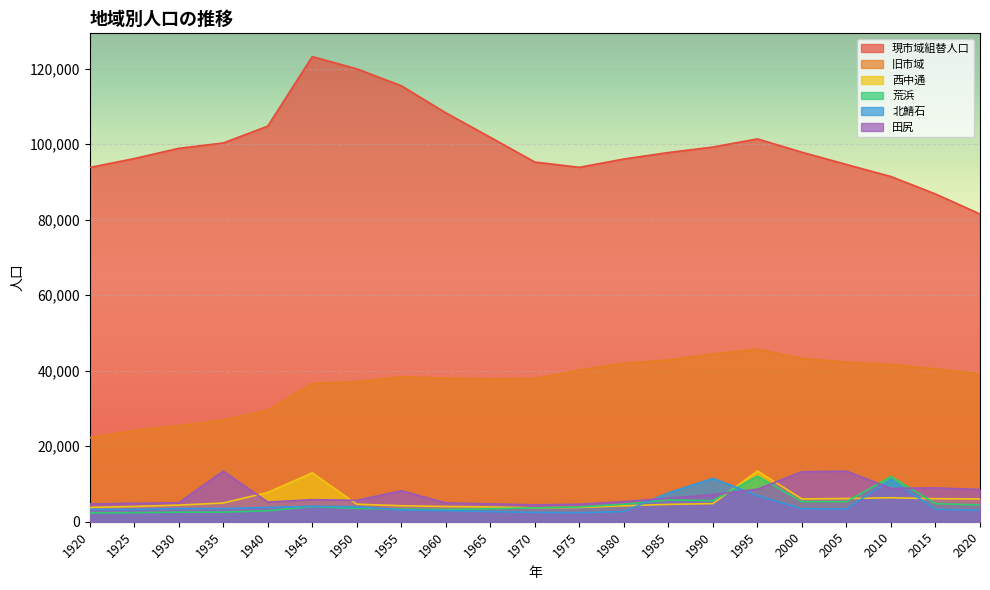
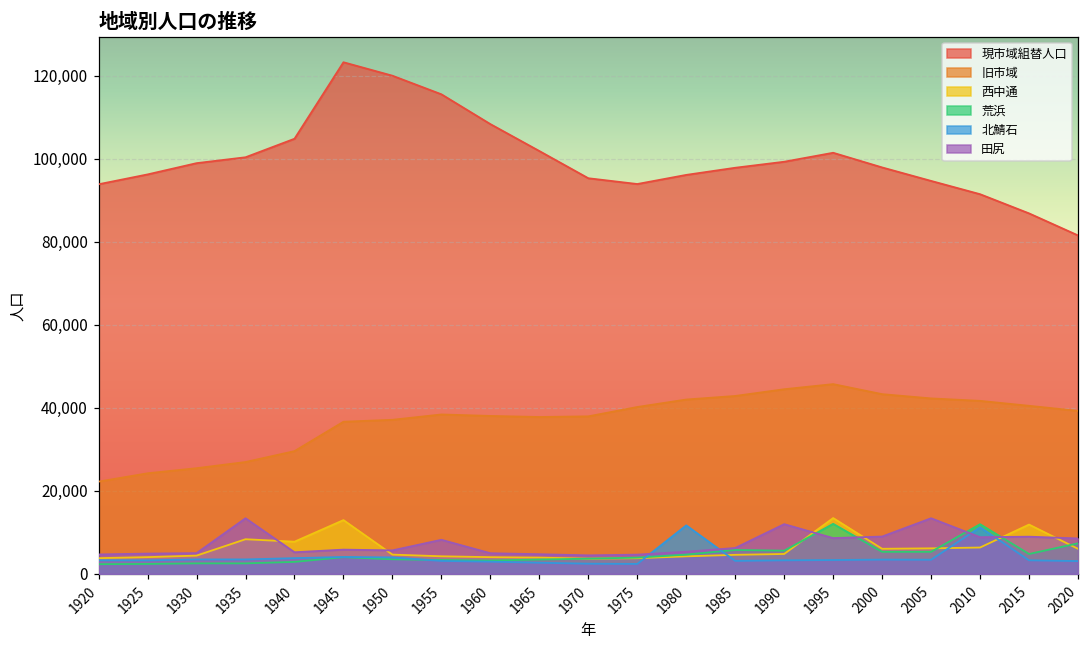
西中通, 1935: 5,000 -> 8,000
北鯖石, 1980: 3,000 -> 12,000
北鯖石, 1985: 8,000 -> 3,000
北鯖石, 1990: 11,000 -> 3,000
田尻, 1990: 7,000 -> 12,000
北鯖石, 1995: 7,000 -> 3,000
田尻, 2000: 13,000 -> 9,000
西中通, 2015: 6,000 -> 12,000
荒浜, 2020: 4,000 -> 7,000
